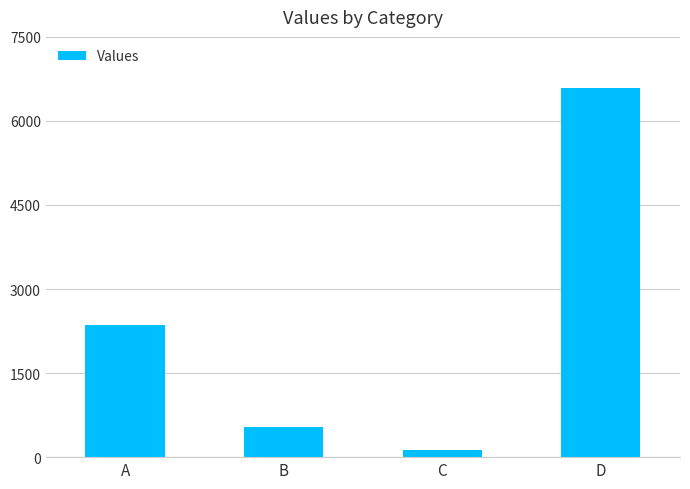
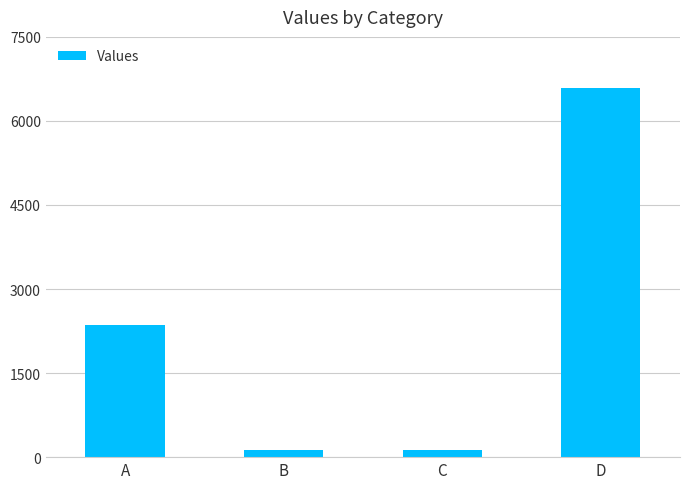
B: 500 -> 100
